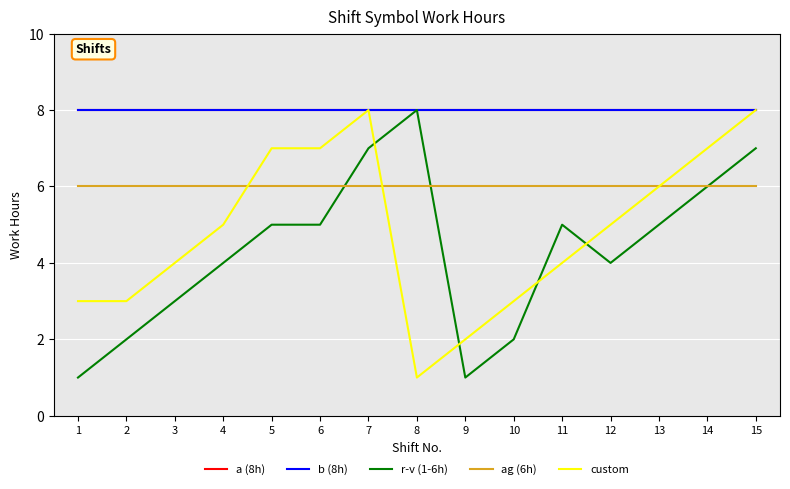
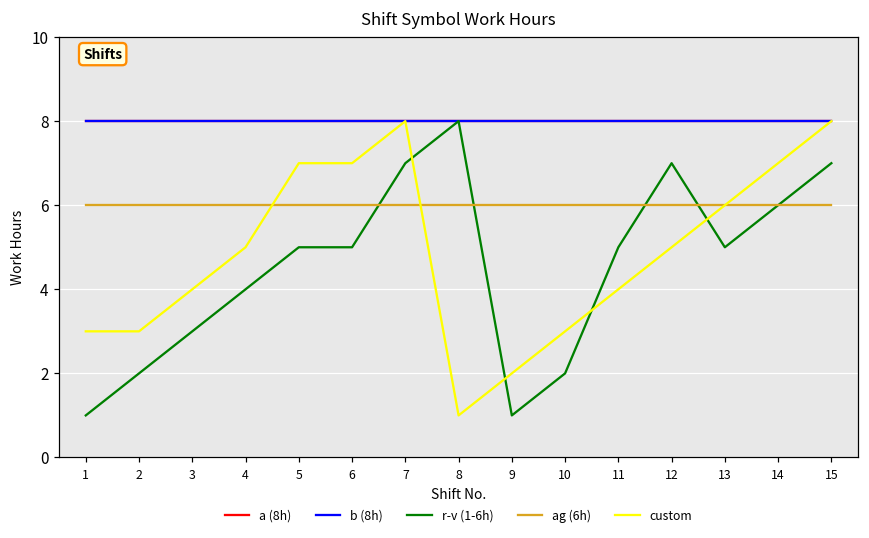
r-v (1-6h), 12: 4 -> 7
